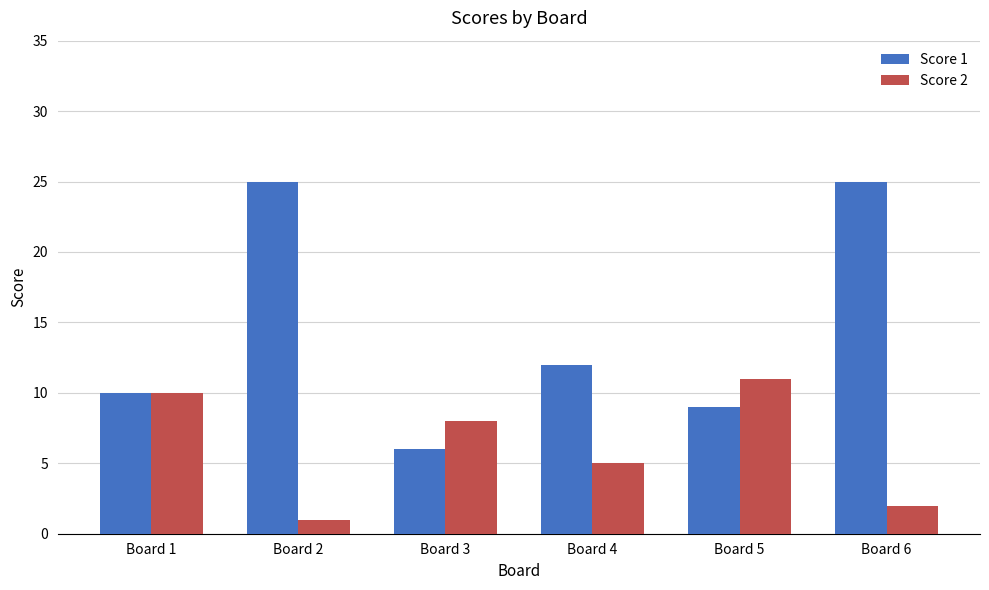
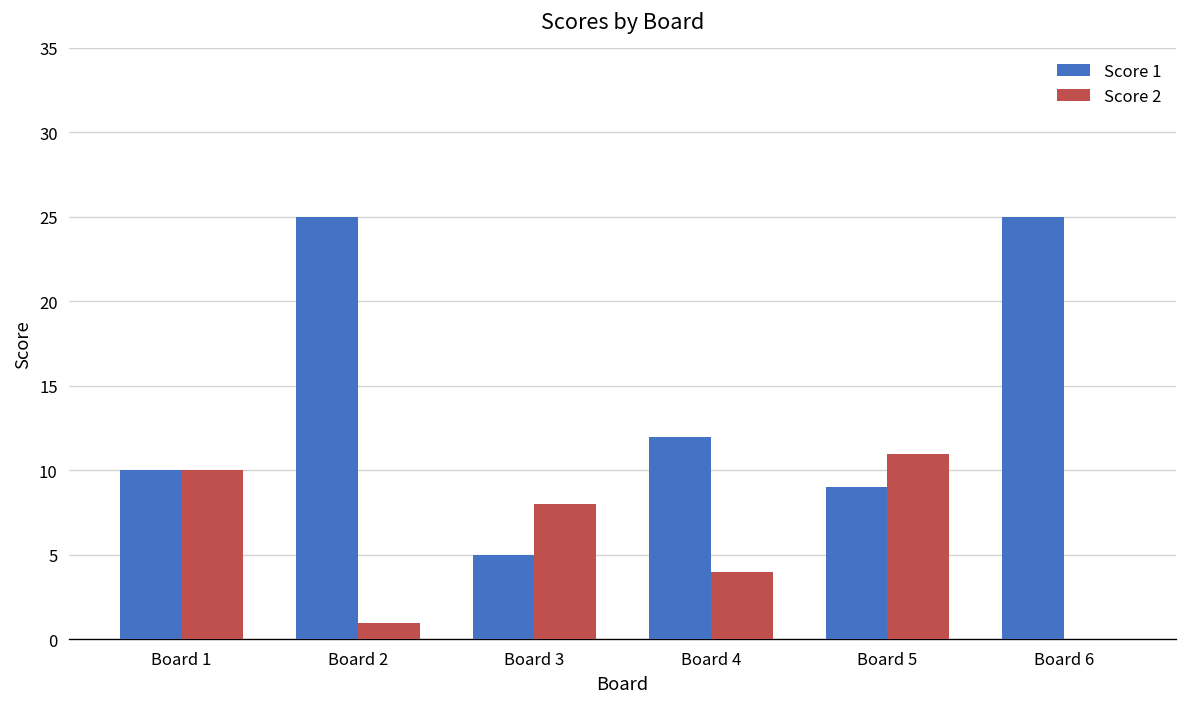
Score 1, Board 3: 6 -> 5
Score 2, Board 4: 5 -> 4
Score 2, Board 6: 2 -> 0
